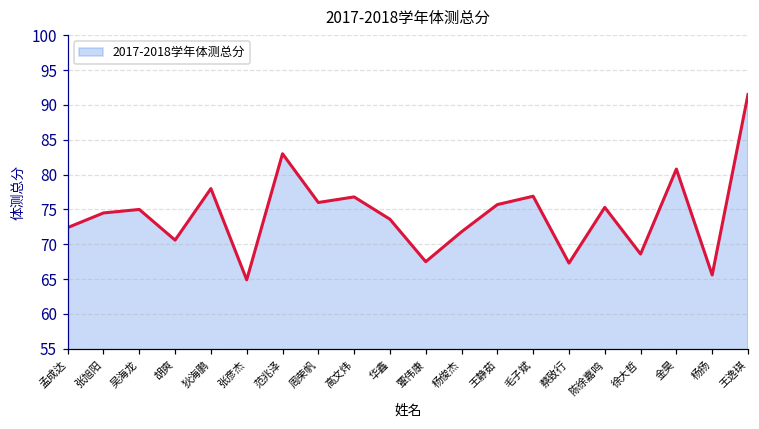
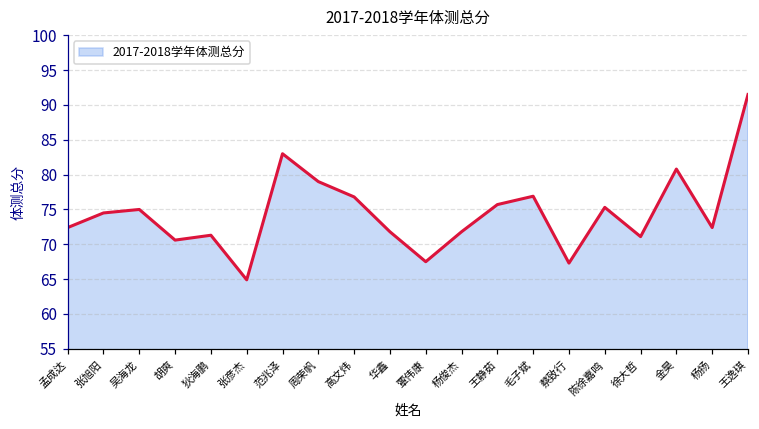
狄海鹏: 78 -> 71
周荣帆: 76 -> 79
华鑫: 74 -> 72
徐大哲: 69 -> 71
杨扬: 66 -> 72
